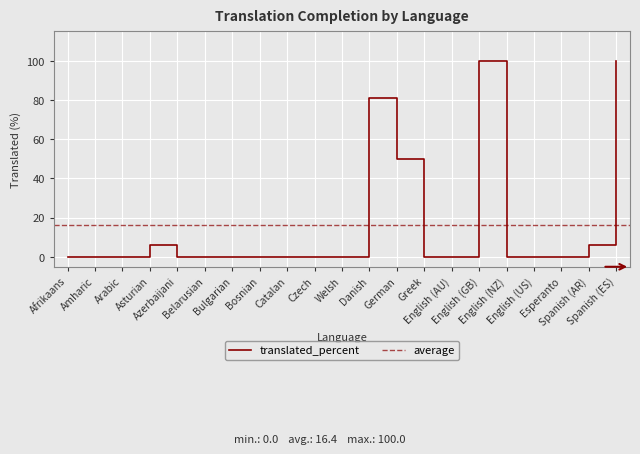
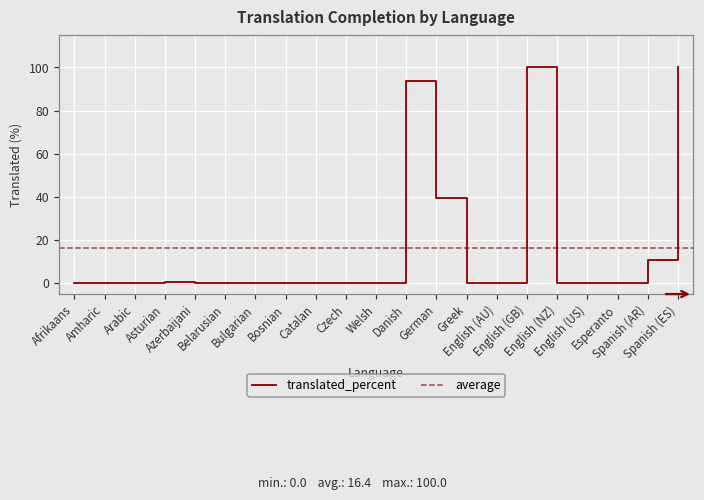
Asturian: 6 -> 1
Danish: 81 -> 94
German: 50 -> 40
Spanish (AR): 6 -> 11
